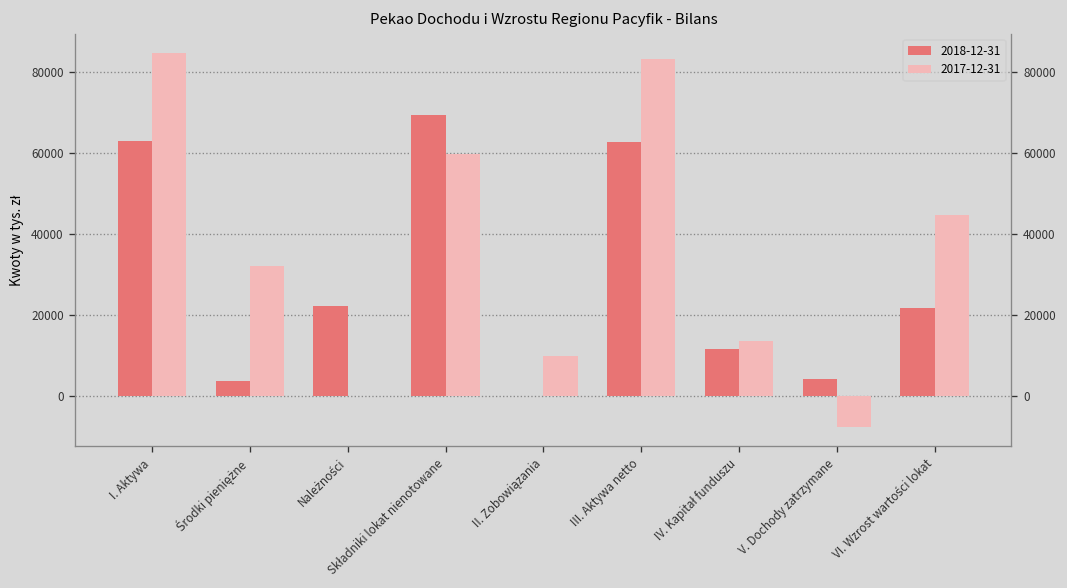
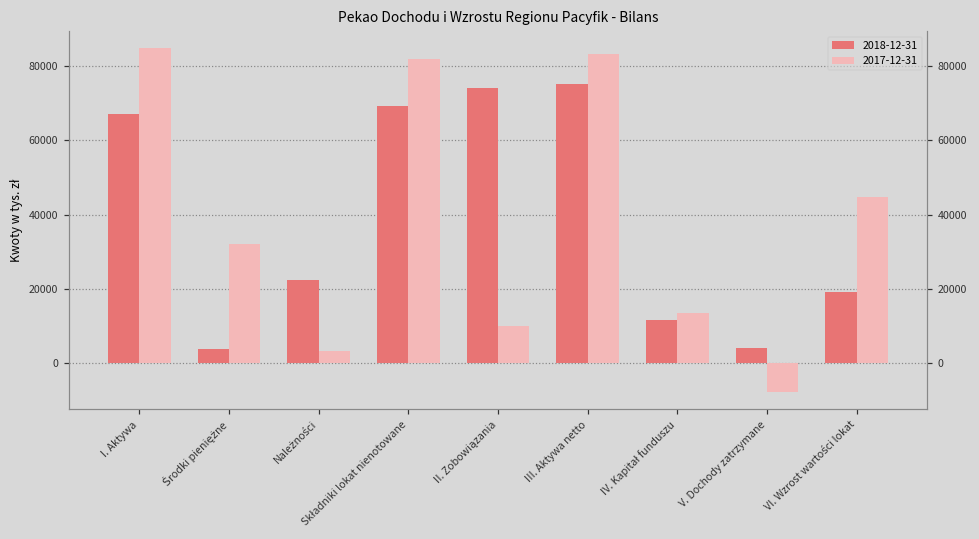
2018-12-31, I. Aktywa: 63000 -> 67000
2017-12-31, Należności: 0 -> 3000
2017-12-31, Składniki lokat nienotowane: 60000 -> 82000
2018-12-31, II. Zobowiązania: 0 -> 74000
2018-12-31, III. Aktywa netto: 63000 -> 75000
2018-12-31, VI. Wzrost wartości lokat: 22000 -> 19000
